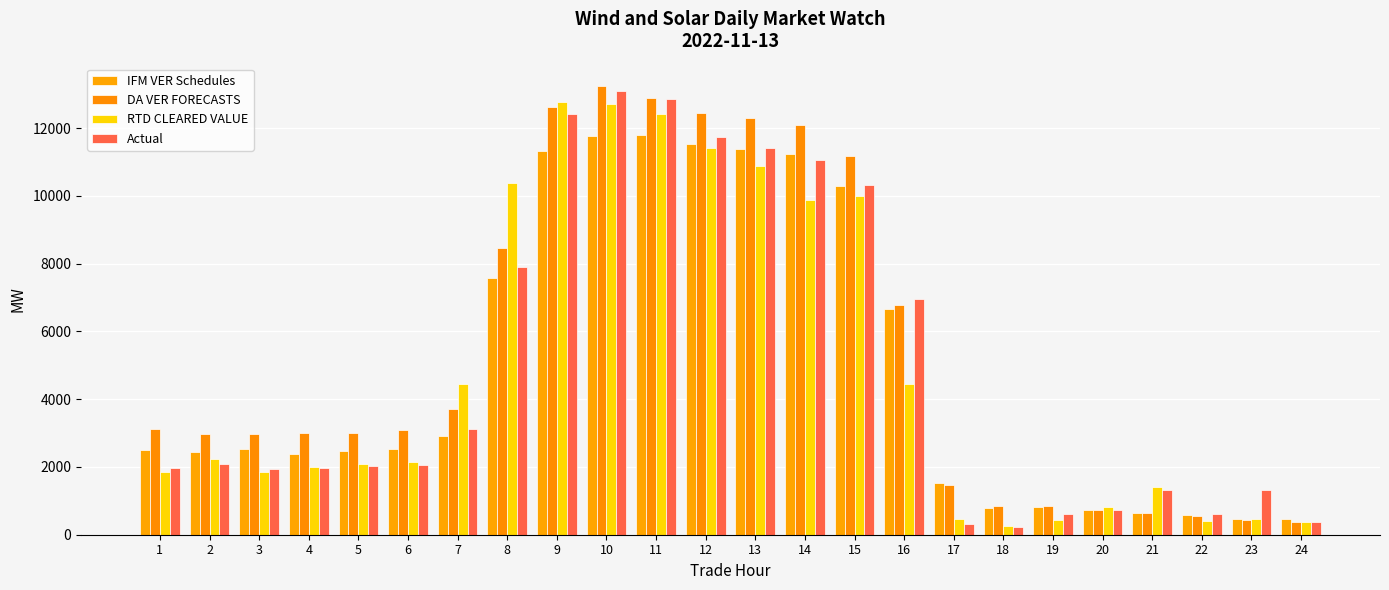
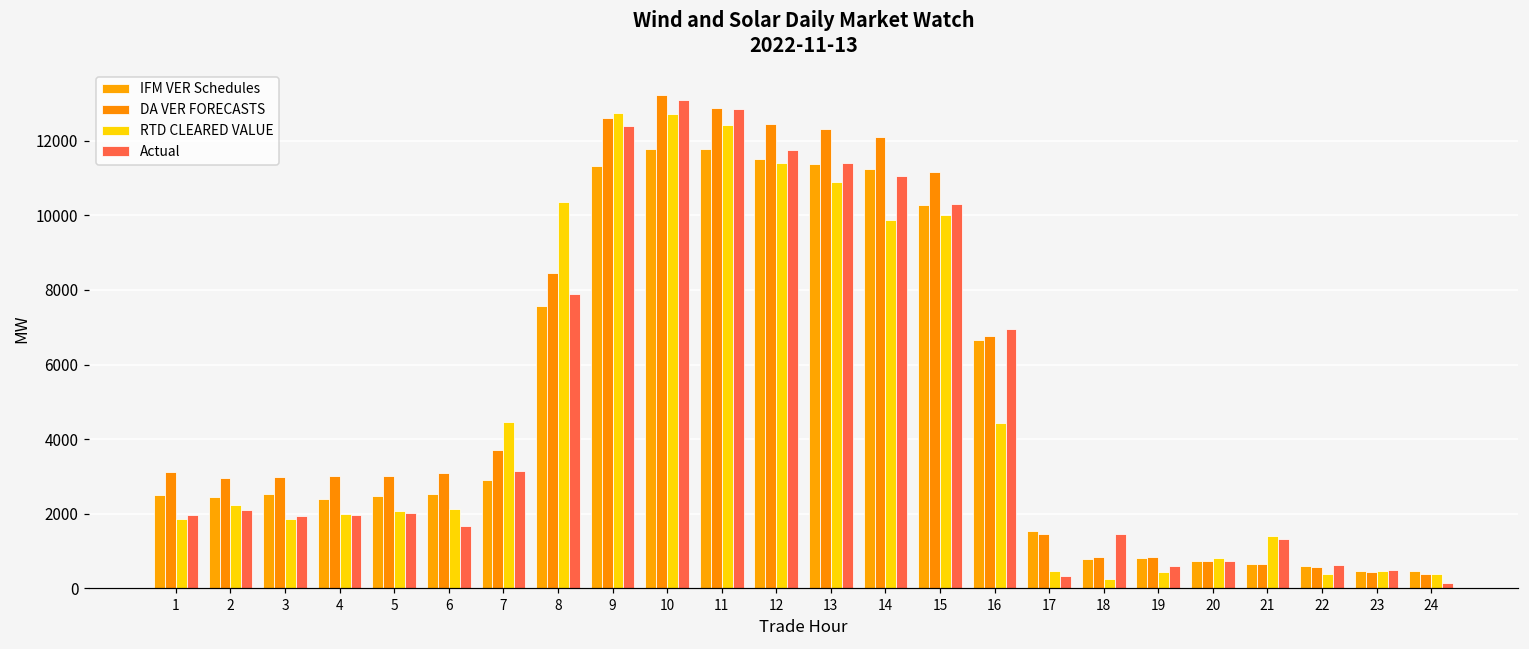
Actual, 6: 2100 -> 1700
Actual, 18: 200 -> 1500
Actual, 23: 1300 -> 500
Actual, 24: 400 -> 100
